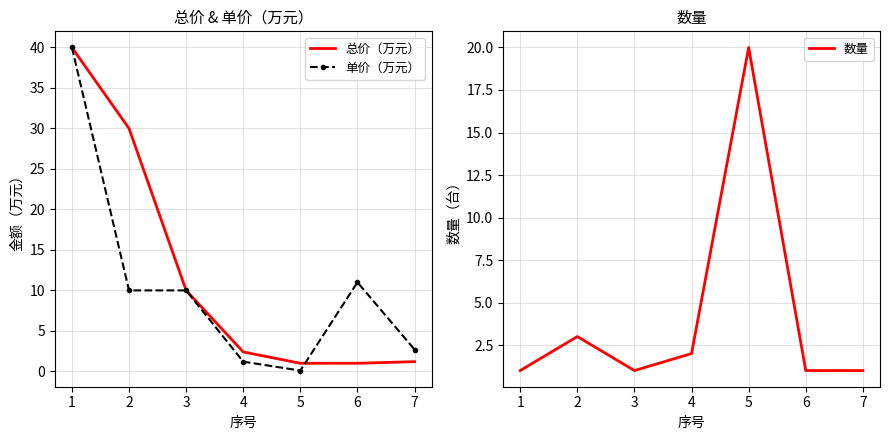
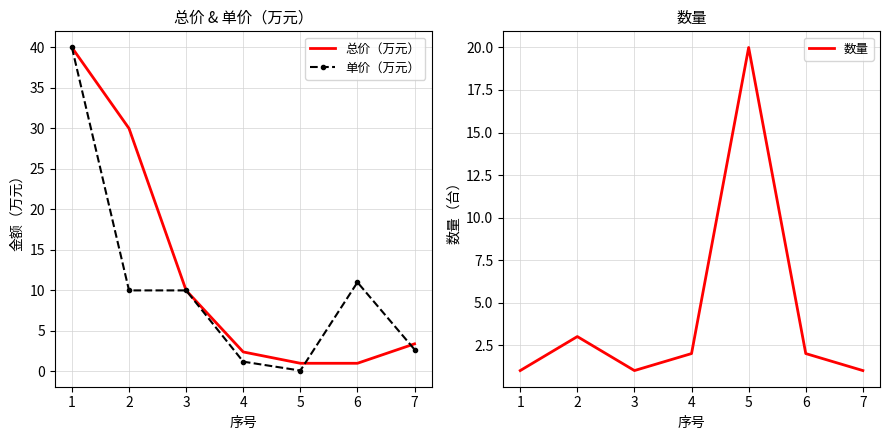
总价 & 单价（万元）, 总价（万元）, 7: 1 -> 3
数量, 6: 1 -> 2
